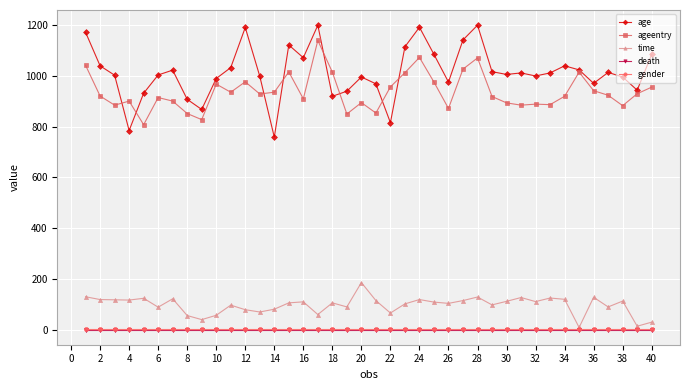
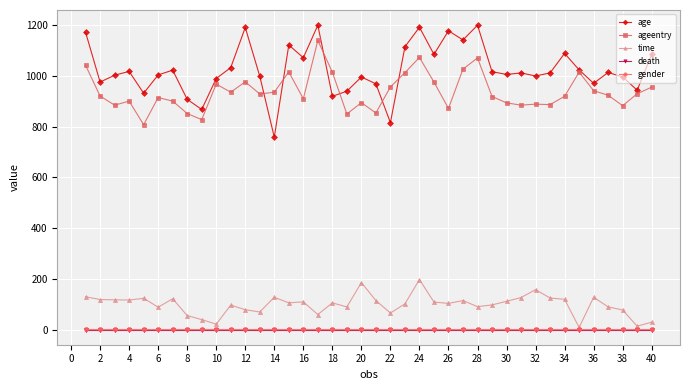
age, 2: 1040 -> 980
age, 4: 790 -> 1020
time, 10: 60 -> 20
time, 14: 80 -> 130
time, 24: 120 -> 200
age, 26: 980 -> 1180
time, 28: 130 -> 90
time, 32: 110 -> 160
age, 34: 1040 -> 1090
time, 38: 110 -> 80
